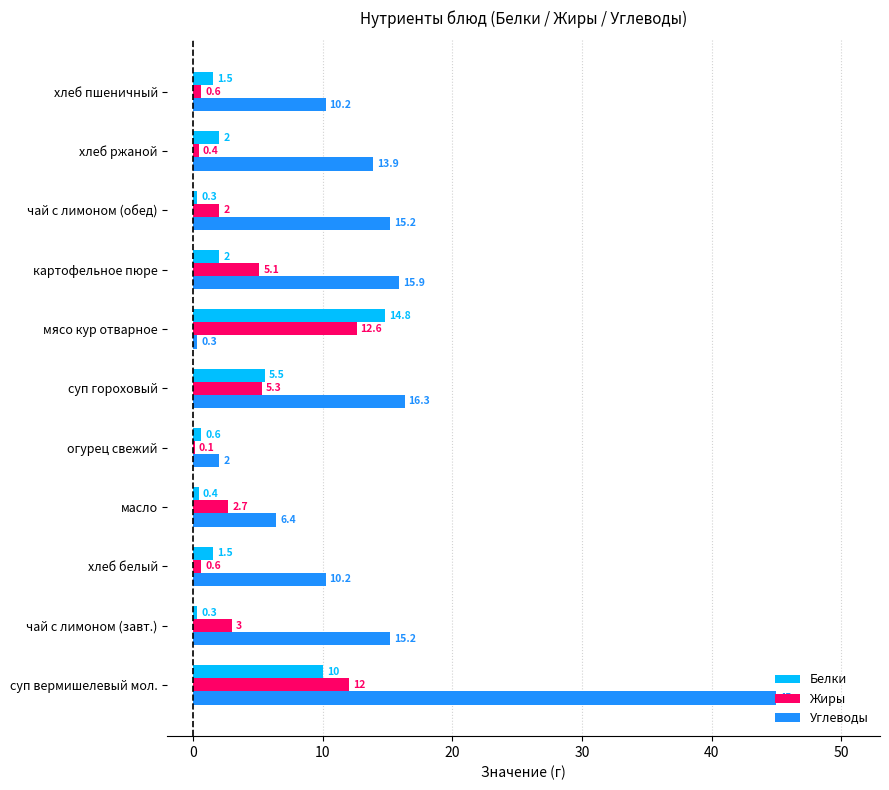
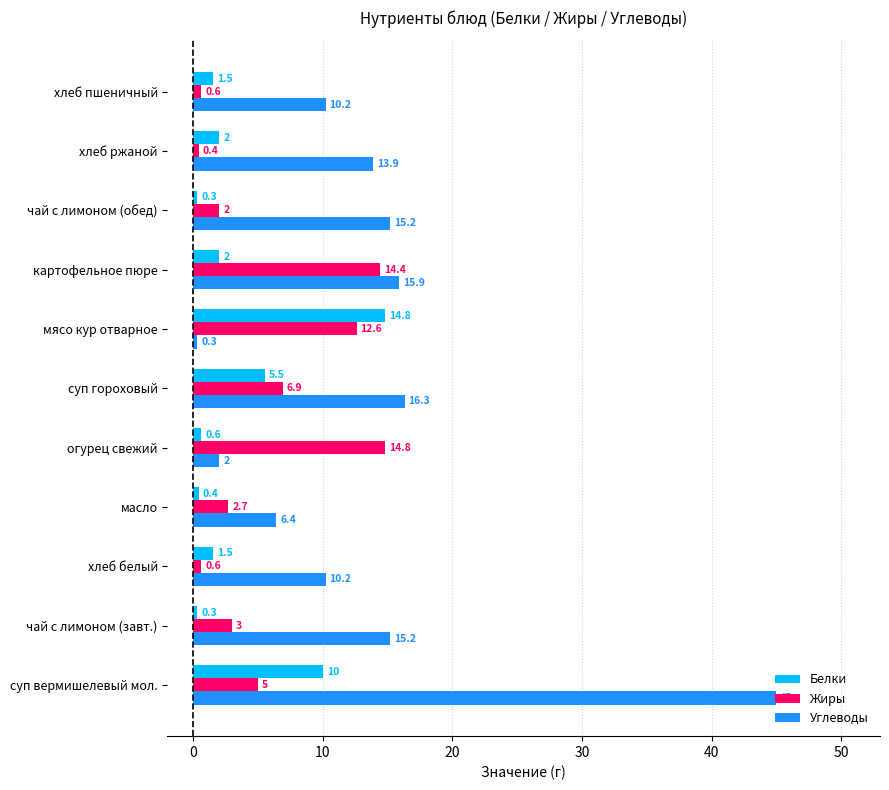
Жиры, картофельное пюре: 5.1 -> 14.4
Жиры, суп гороховый: 5.3 -> 6.9
Жиры, огурец свежий: 0.1 -> 14.8
Жиры, суп вермишелевый мол.: 12 -> 5
